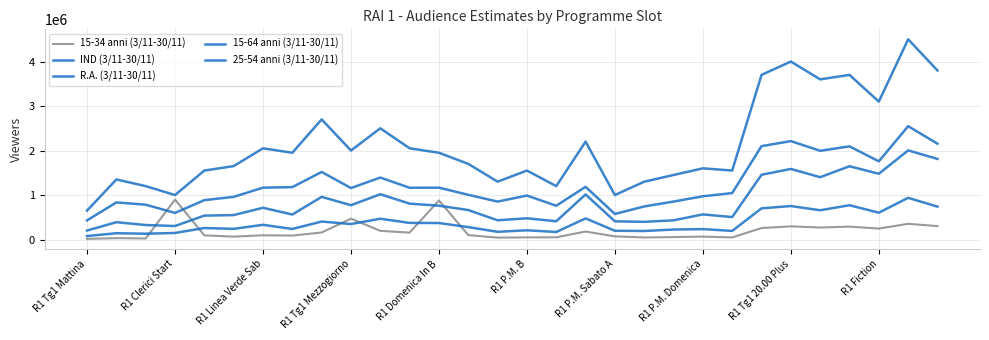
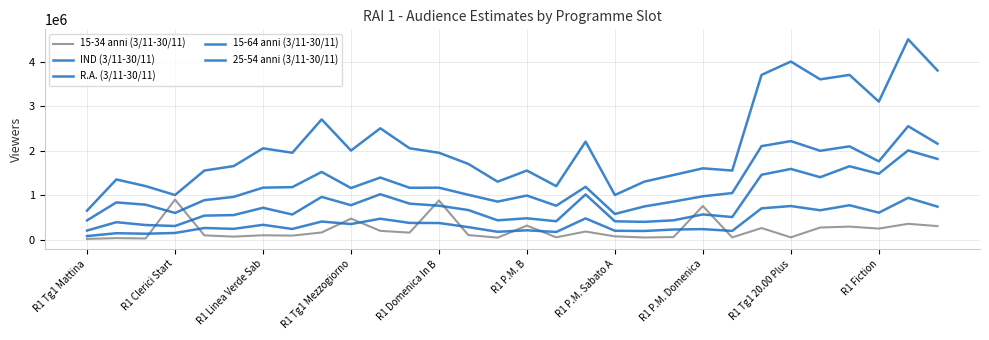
15-34 anni (3/11-30/11), R1 P.M. B: 0 -> 300000
15-34 anni (3/11-30/11), R1 P.M. Domenica: 100000 -> 800000
15-34 anni (3/11-30/11), R1 Tg1 20.00 Plus: 300000 -> 0
